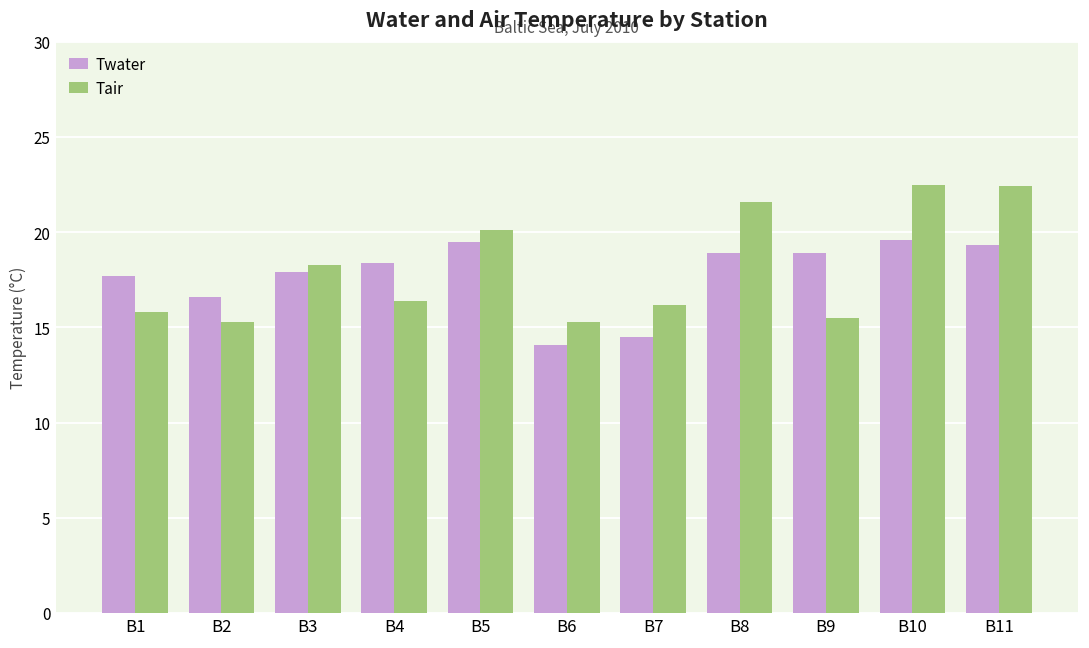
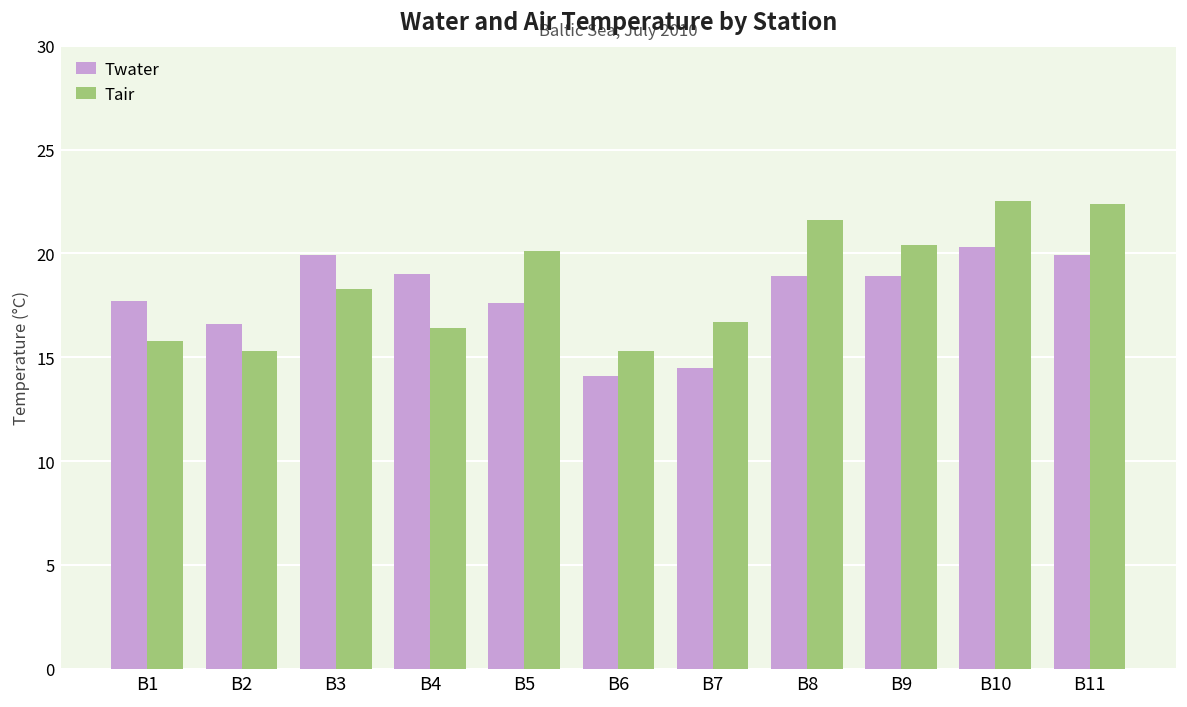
Twater, B3: 17.9 -> 19.9
Twater, B4: 18.4 -> 19.0
Twater, B5: 19.5 -> 17.6
Tair, B7: 16.2 -> 16.7
Tair, B9: 15.5 -> 20.4
Twater, B10: 19.6 -> 20.3
Twater, B11: 19.3 -> 19.9
